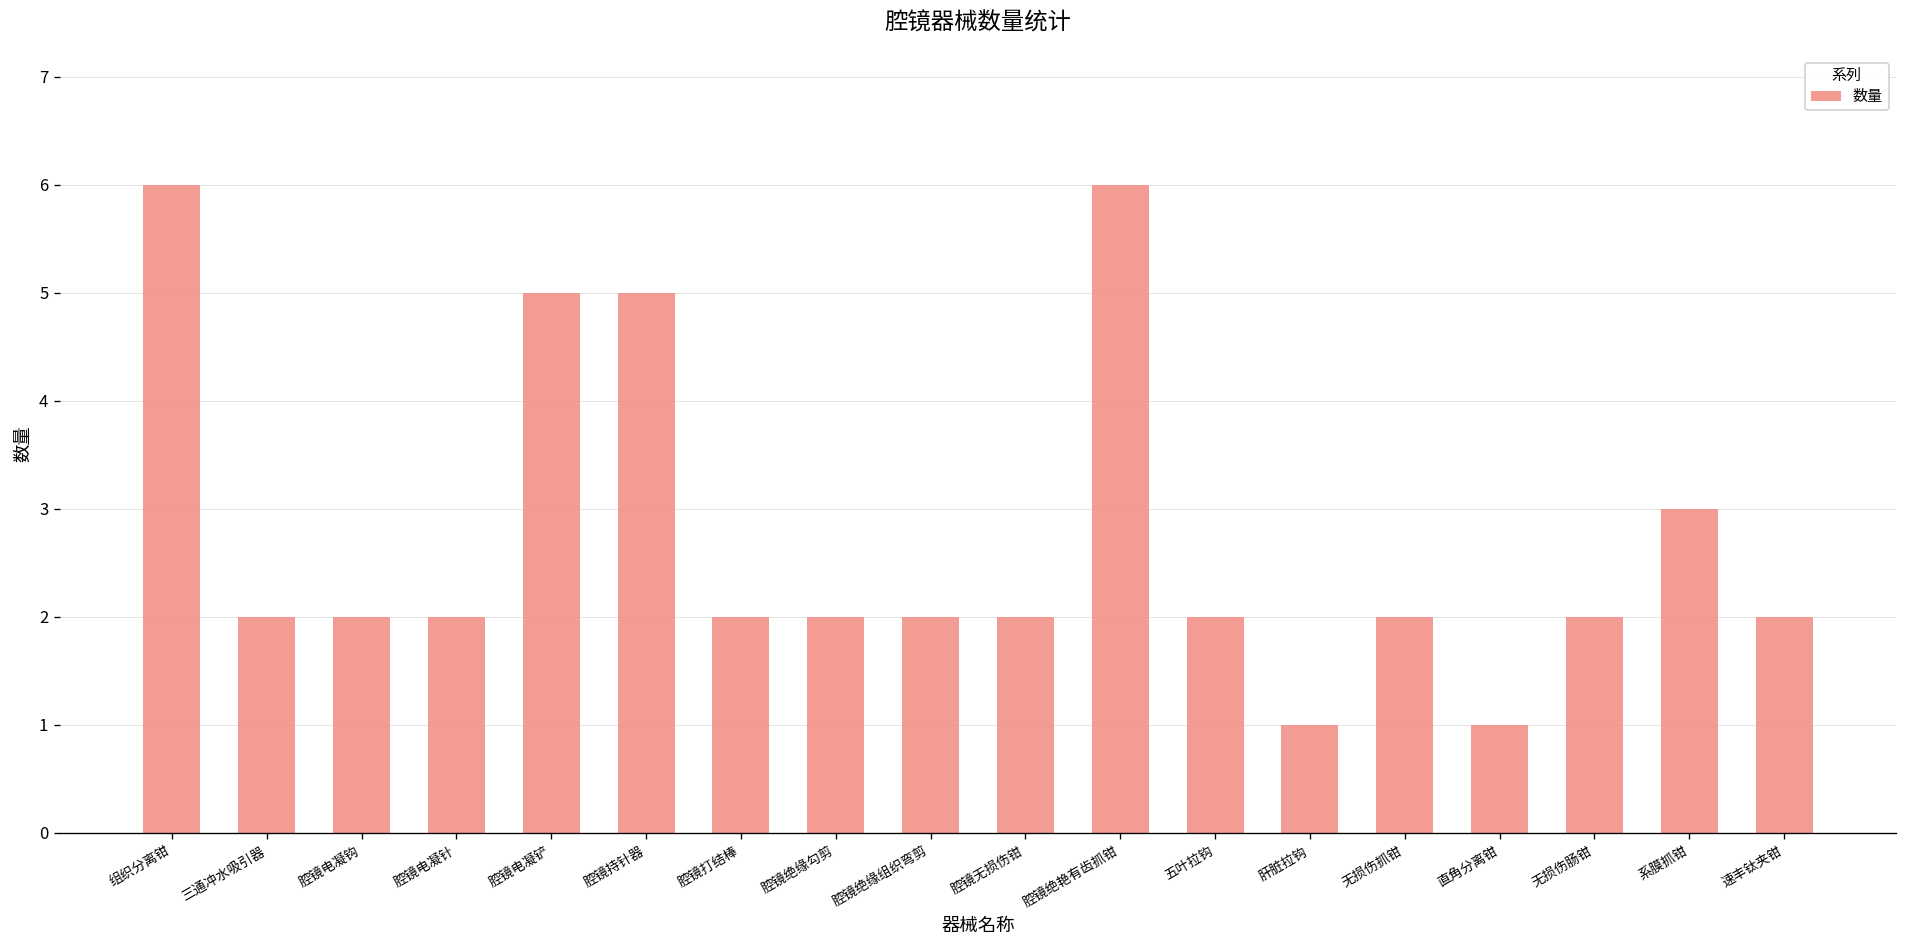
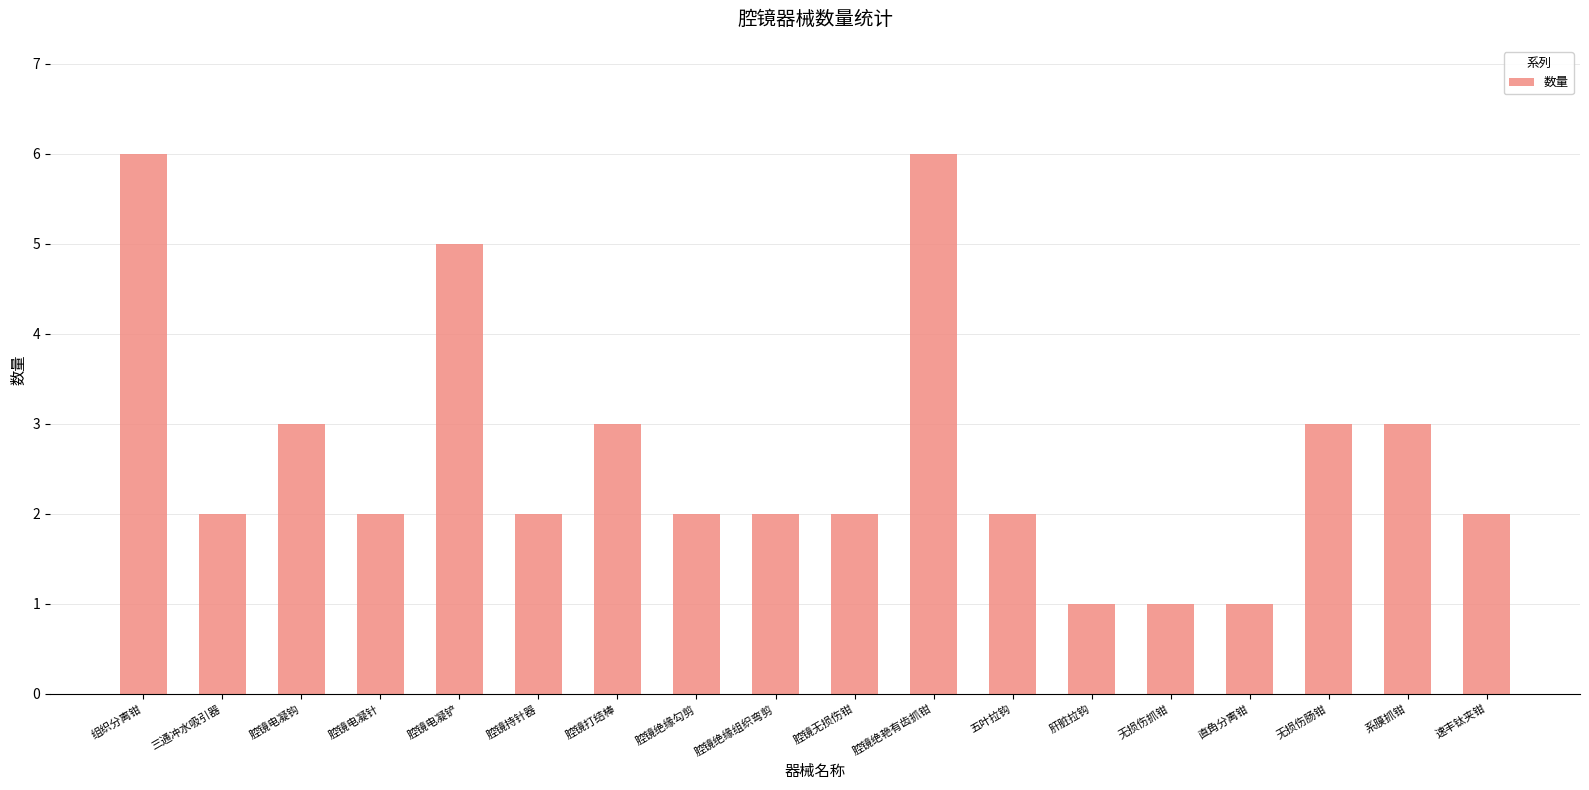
腔镜电凝钩: 2 -> 3
腔镜持针器: 5 -> 2
腔镜打结棒: 2 -> 3
无损伤抓钳: 2 -> 1
无损伤肠钳: 2 -> 3
